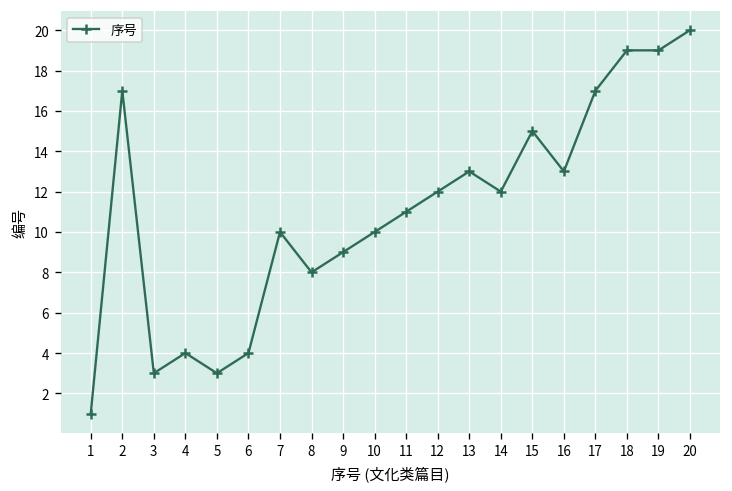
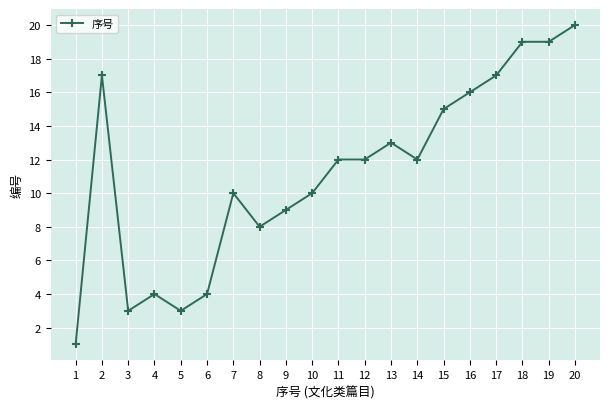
11: 11 -> 12
16: 13 -> 16
